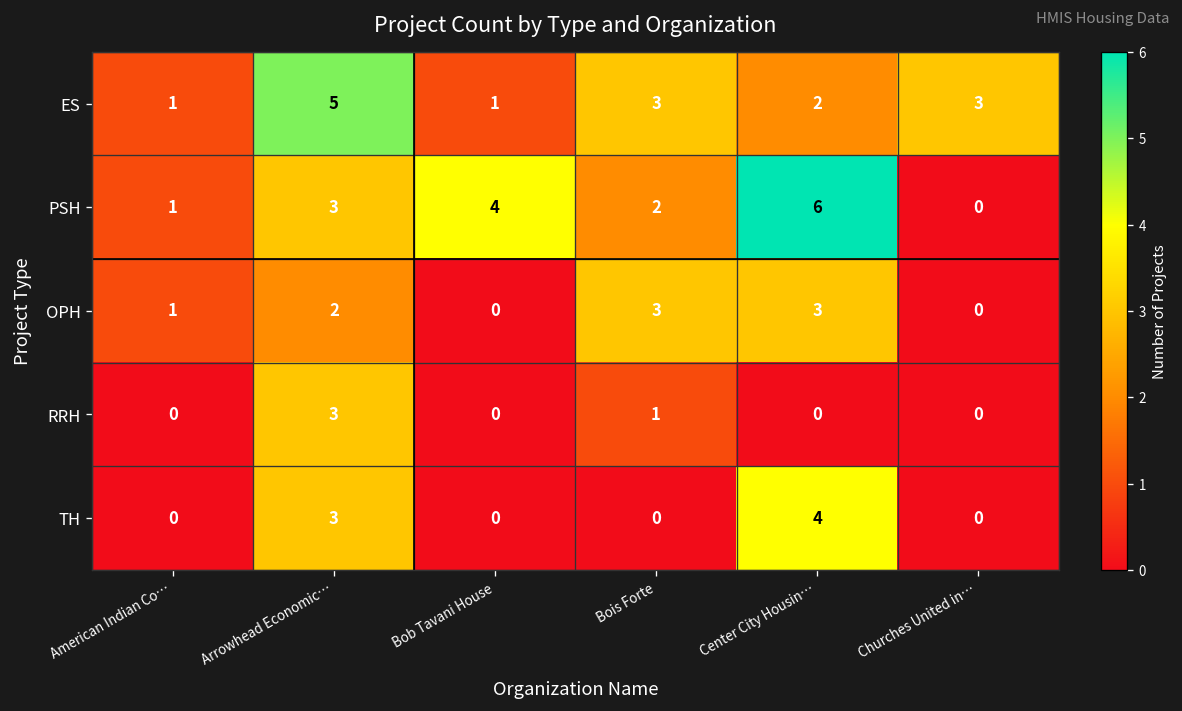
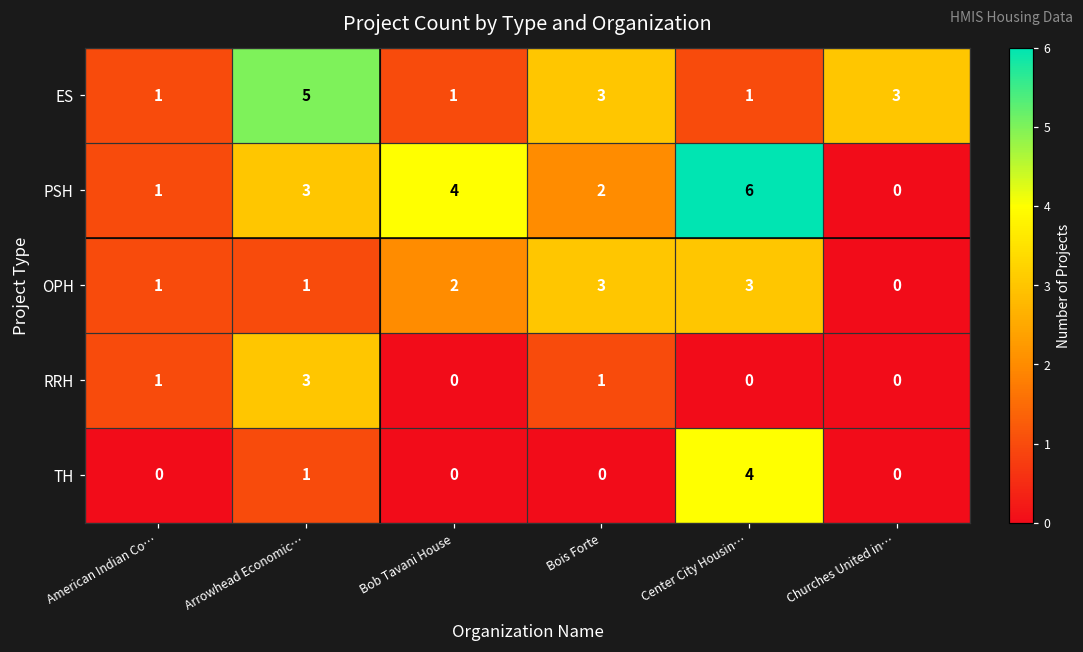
ES, Center City Housin…: 2 -> 1
OPH, Arrowhead Economic…: 2 -> 1
OPH, Bob Tavani House: 0 -> 2
RRH, American Indian Co…: 0 -> 1
TH, Arrowhead Economic…: 3 -> 1
